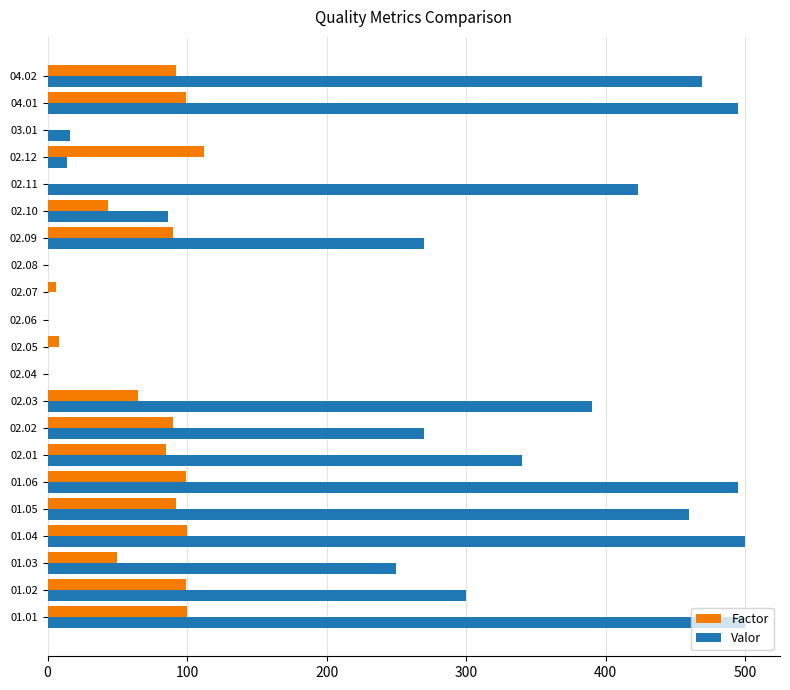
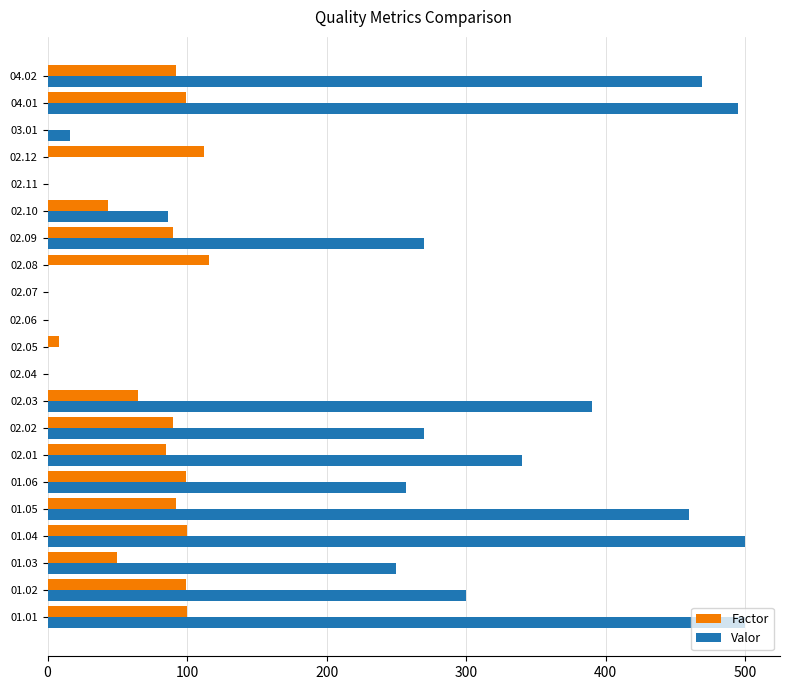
Valor, 02.12: 14 -> 0
Valor, 02.11: 423 -> 0
Factor, 02.08: 0 -> 116
Factor, 02.07: 6 -> 0
Valor, 01.06: 495 -> 257
